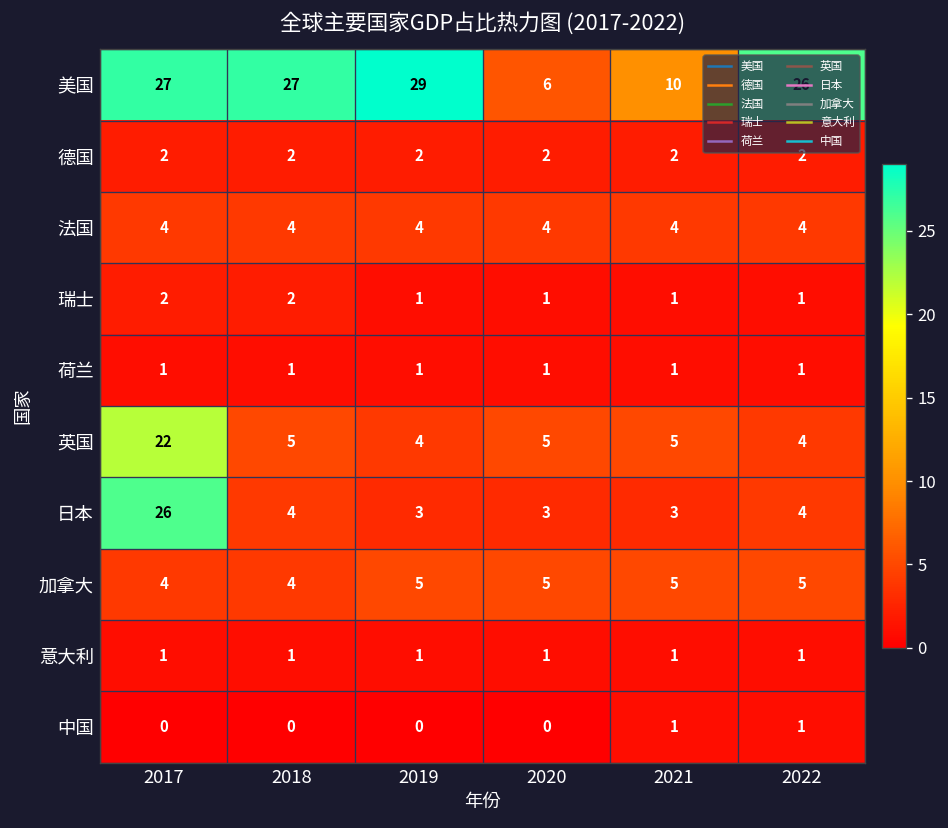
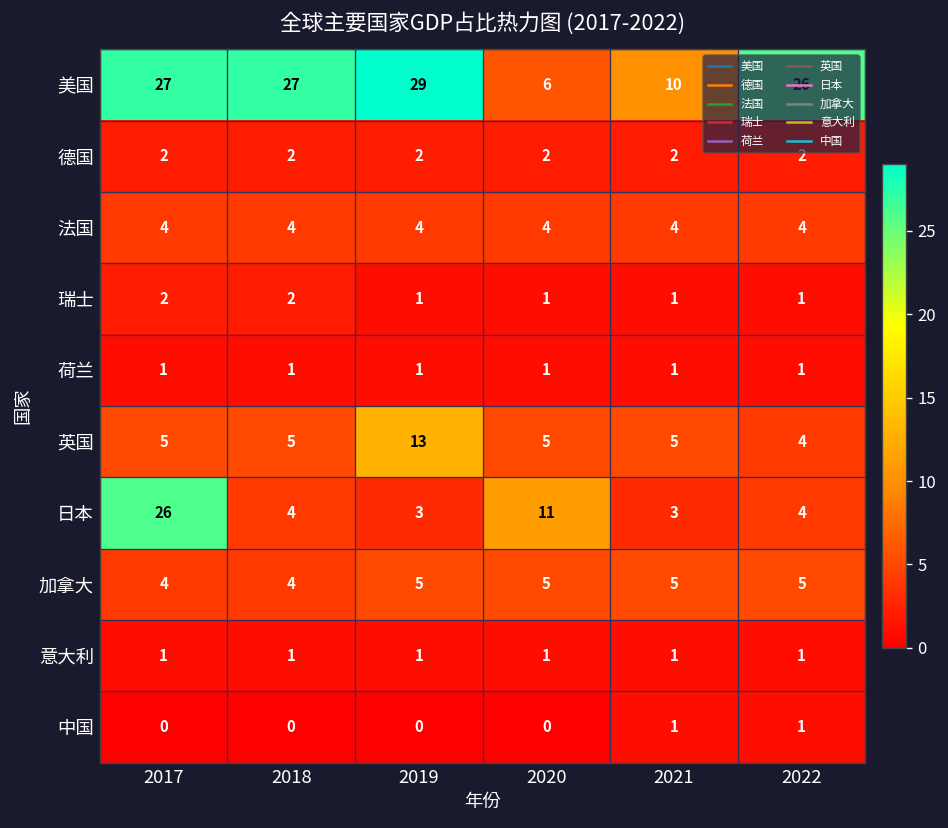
英国, 2017: 22 -> 5
英国, 2019: 4 -> 13
日本, 2020: 3 -> 11
